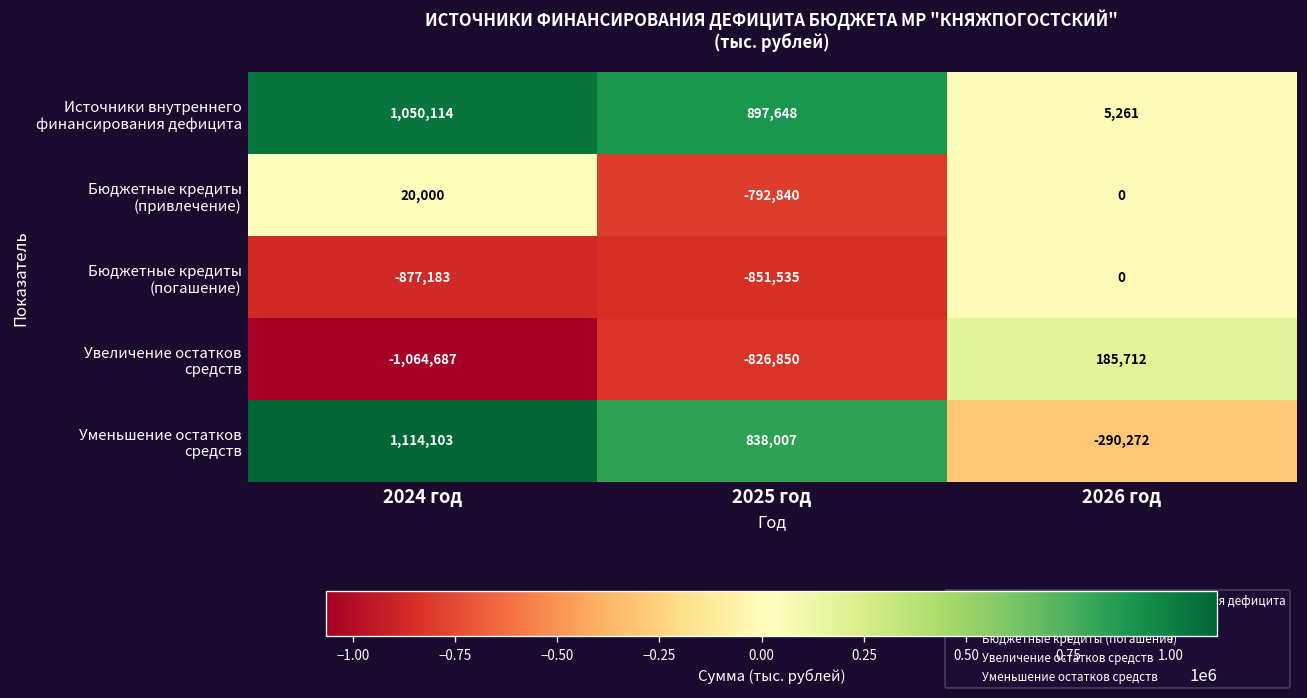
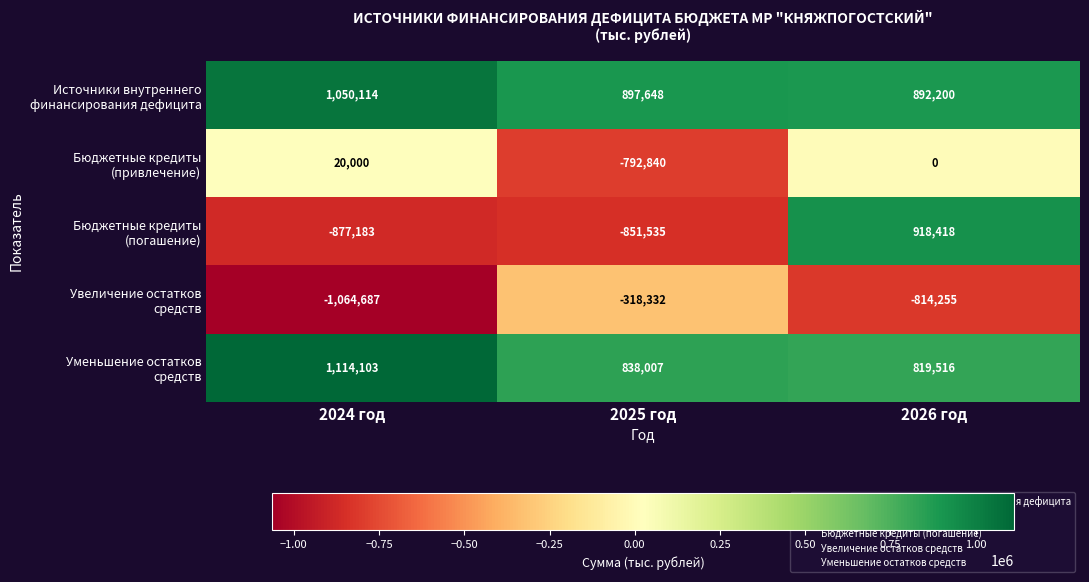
Источники внутреннего финансирования дефицита, 2026 год: 5,261 -> 892,200
Бюджетные кредиты (погашение), 2026 год: 0 -> 918,418
Увеличение остатков средств, 2025 год: -826,850 -> -318,332
Увеличение остатков средств, 2026 год: 185,712 -> -814,255
Уменьшение остатков средств, 2026 год: -290,272 -> 819,516
